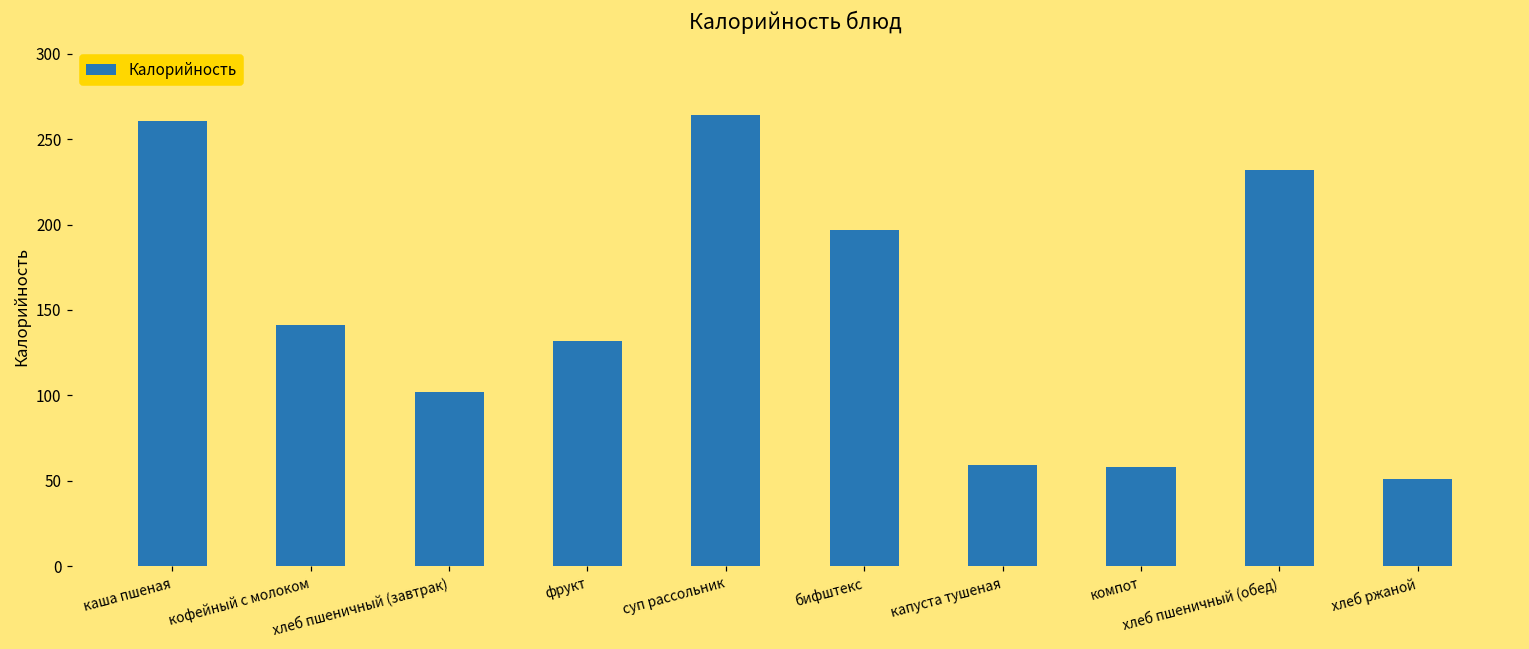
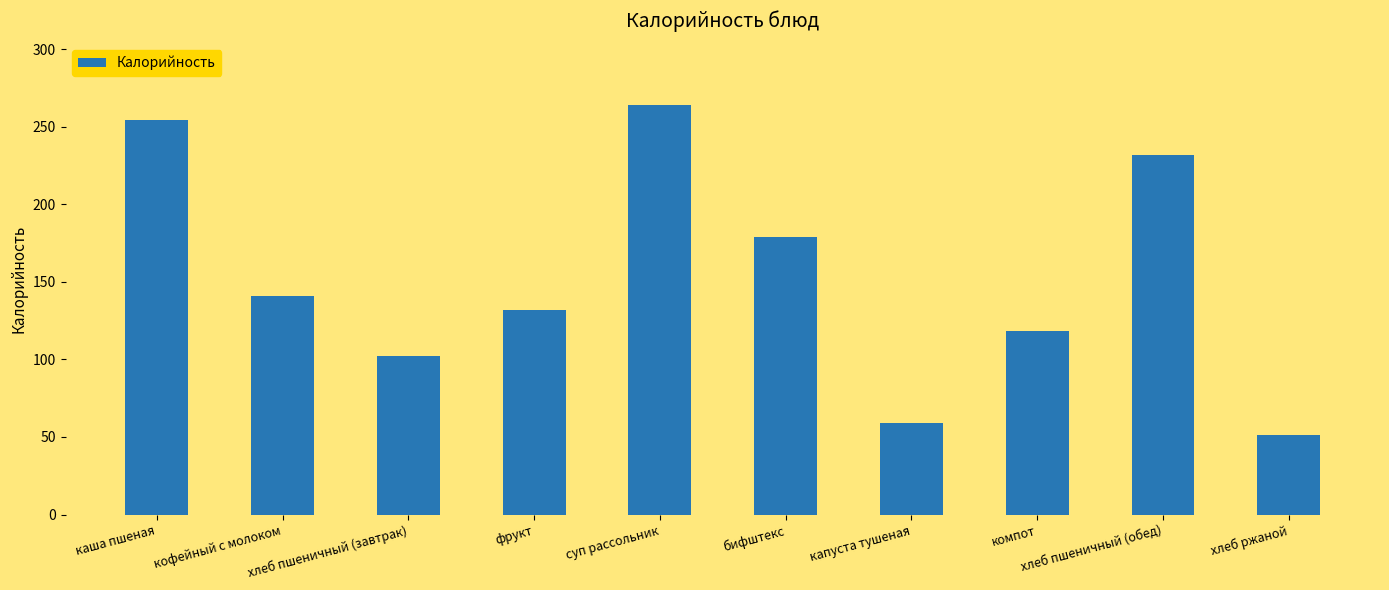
каша пшеная: 261 -> 254
бифштекс: 197 -> 179
компот: 58 -> 118
